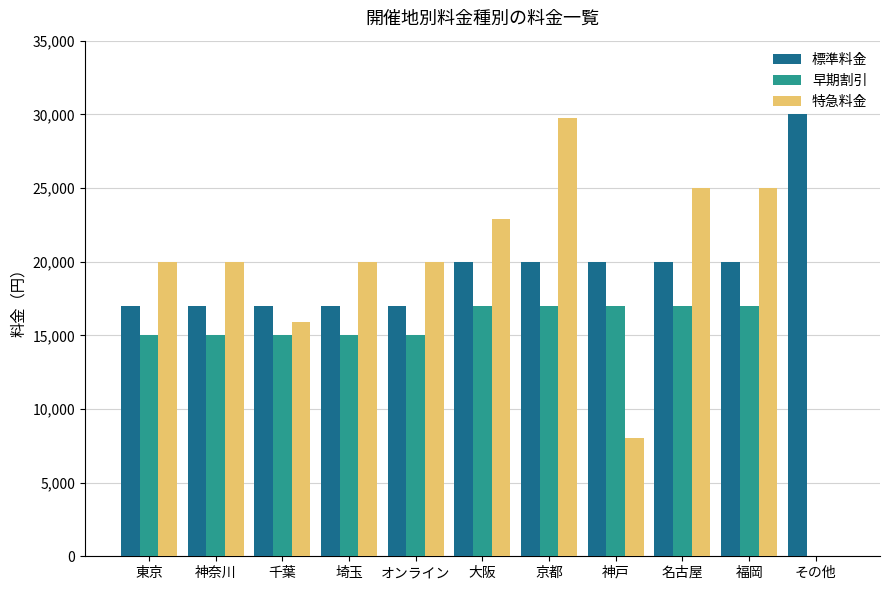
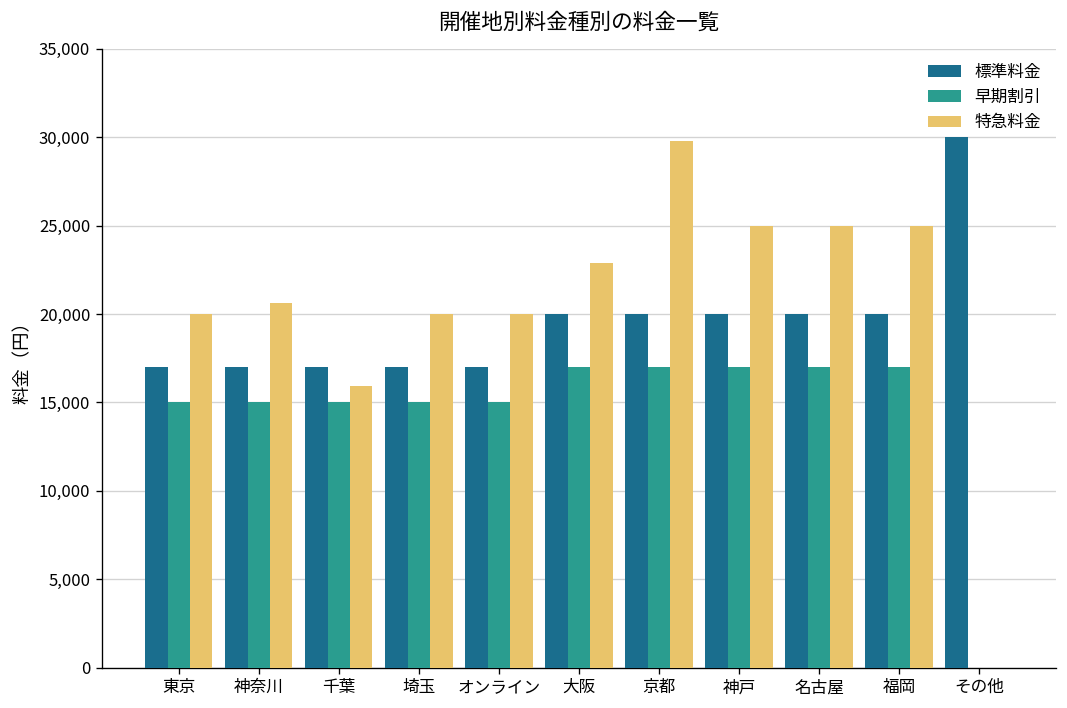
特急料金, 神奈川: 20,000 -> 20,600
特急料金, 神戸: 8,000 -> 25,000
